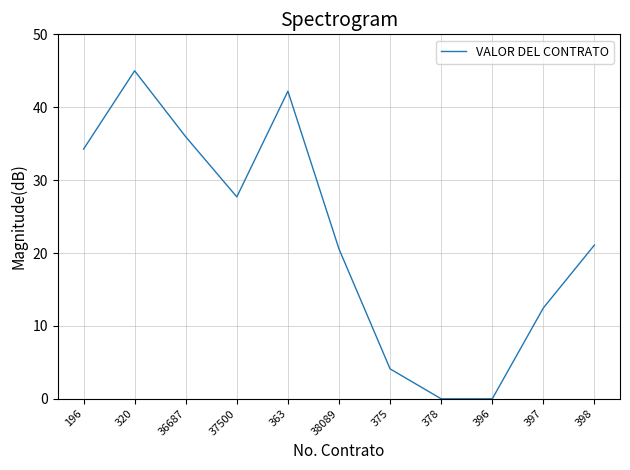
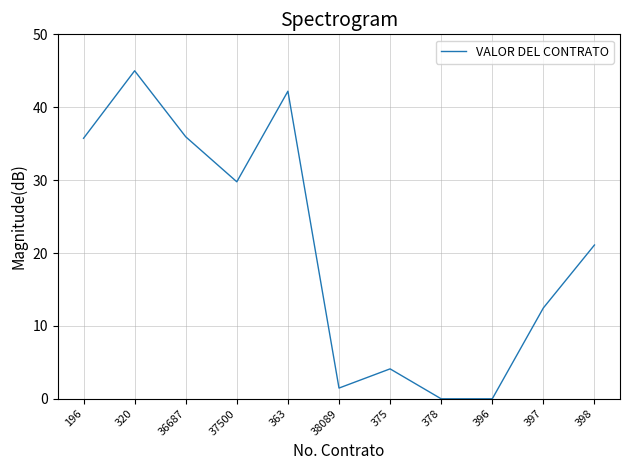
196: 34 -> 36
37500: 28 -> 30
38089: 21 -> 1
